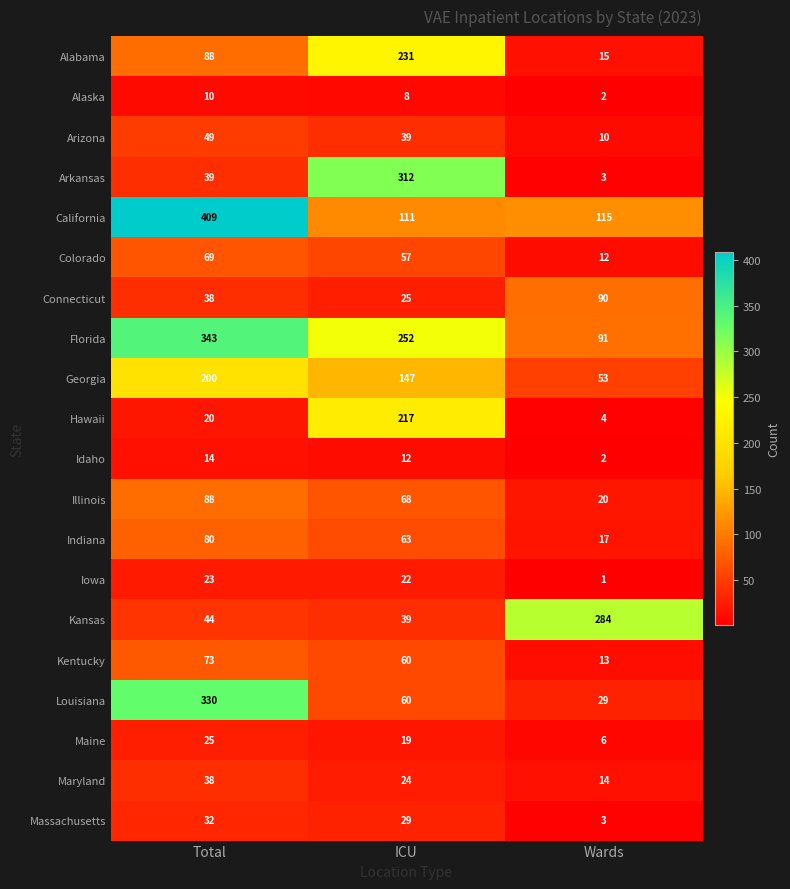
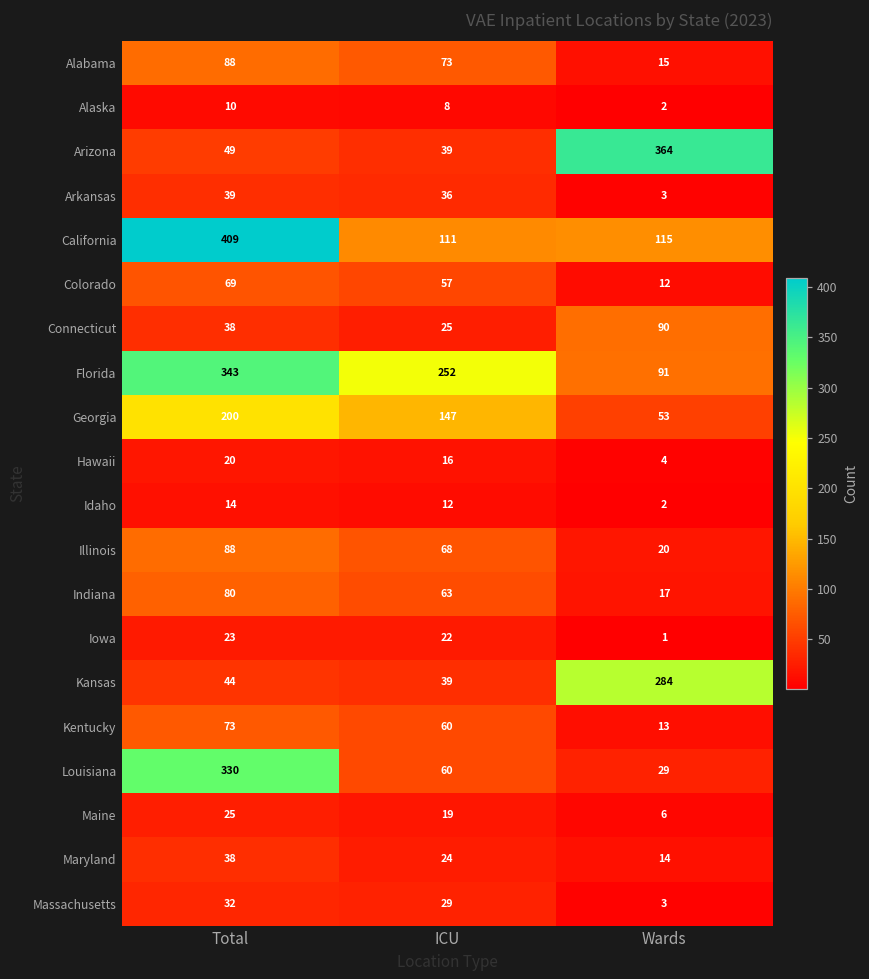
Alabama, ICU: 231 -> 73
Arizona, Wards: 10 -> 364
Arkansas, ICU: 312 -> 36
Hawaii, ICU: 217 -> 16
